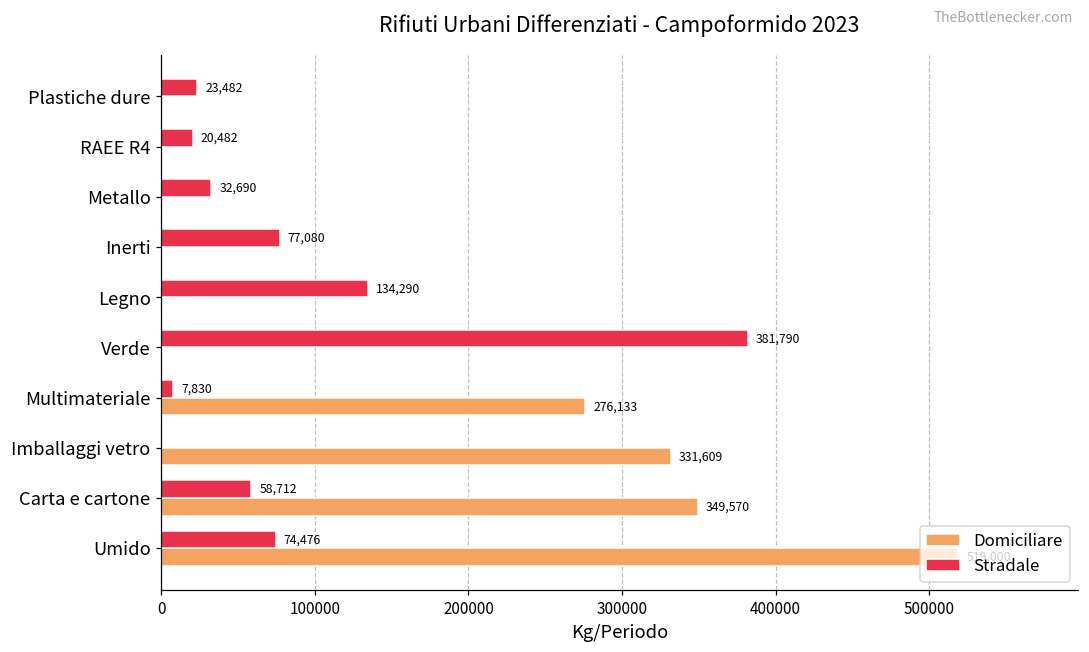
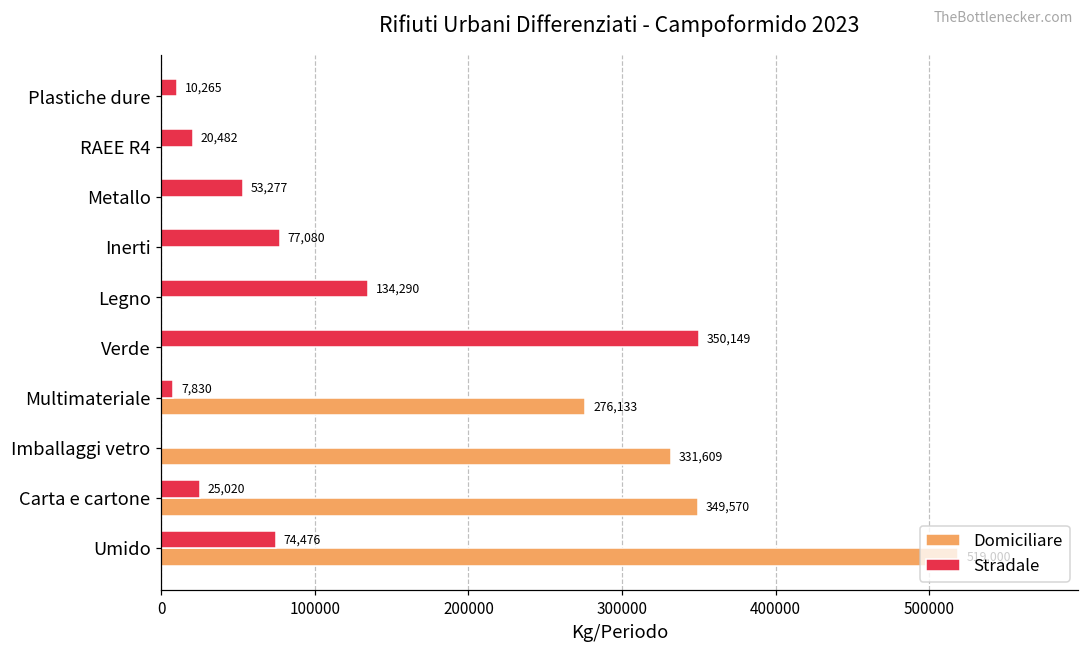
Stradale, Plastiche dure: 23,482 -> 10,265
Stradale, Metallo: 32,690 -> 53,277
Stradale, Verde: 381,790 -> 350,149
Stradale, Carta e cartone: 58,712 -> 25,020
